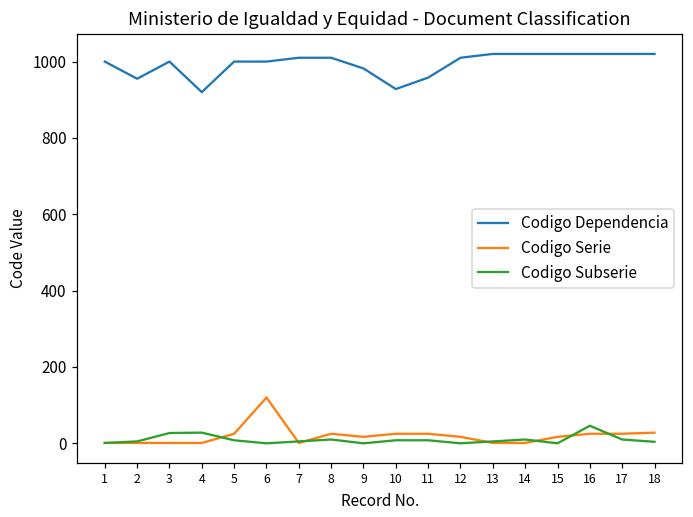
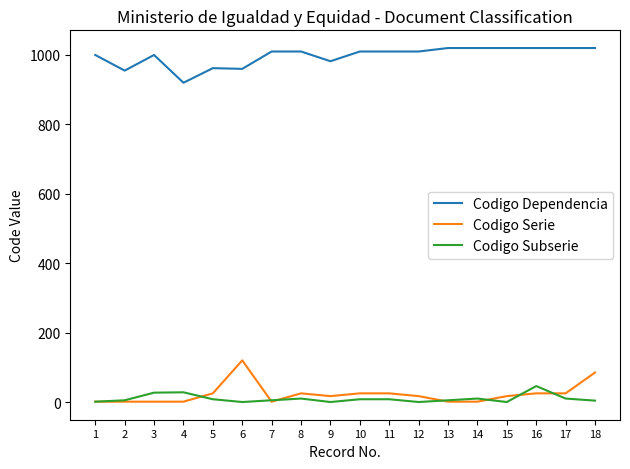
Codigo Dependencia, 5: 1000 -> 960
Codigo Dependencia, 6: 1000 -> 960
Codigo Dependencia, 10: 930 -> 1010
Codigo Dependencia, 11: 960 -> 1010
Codigo Serie, 18: 30 -> 90
